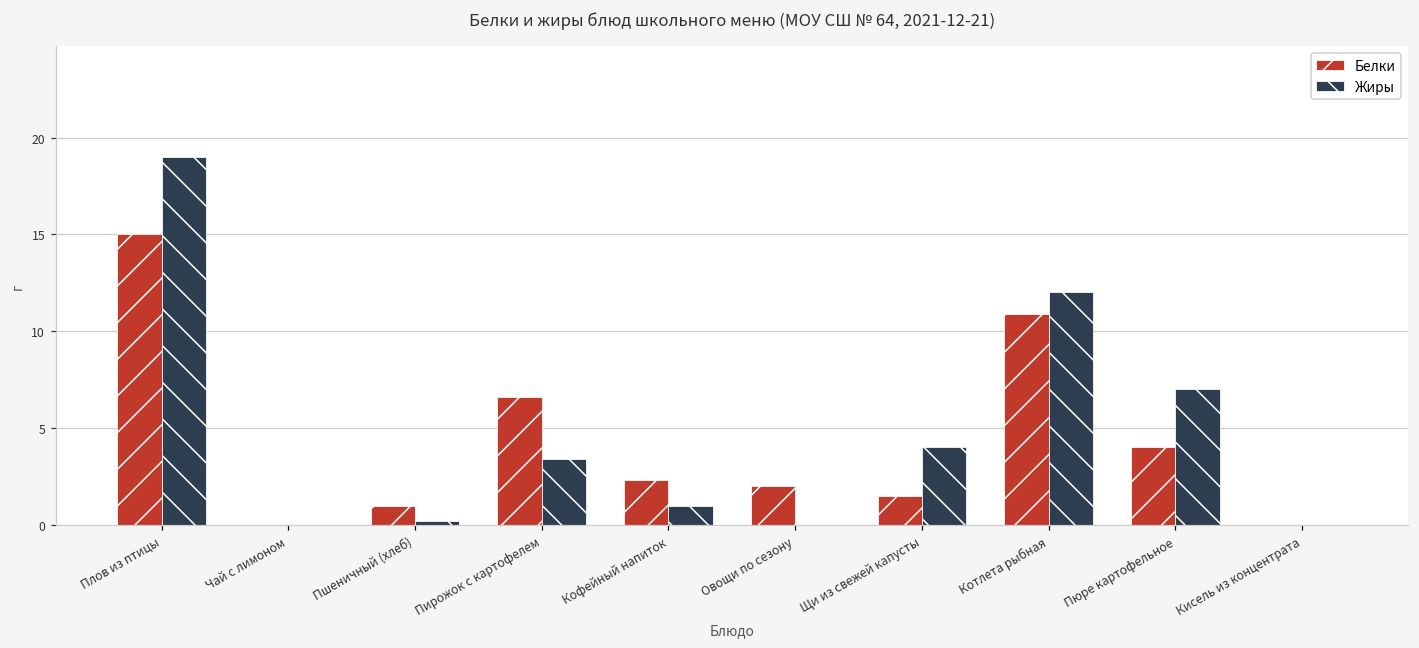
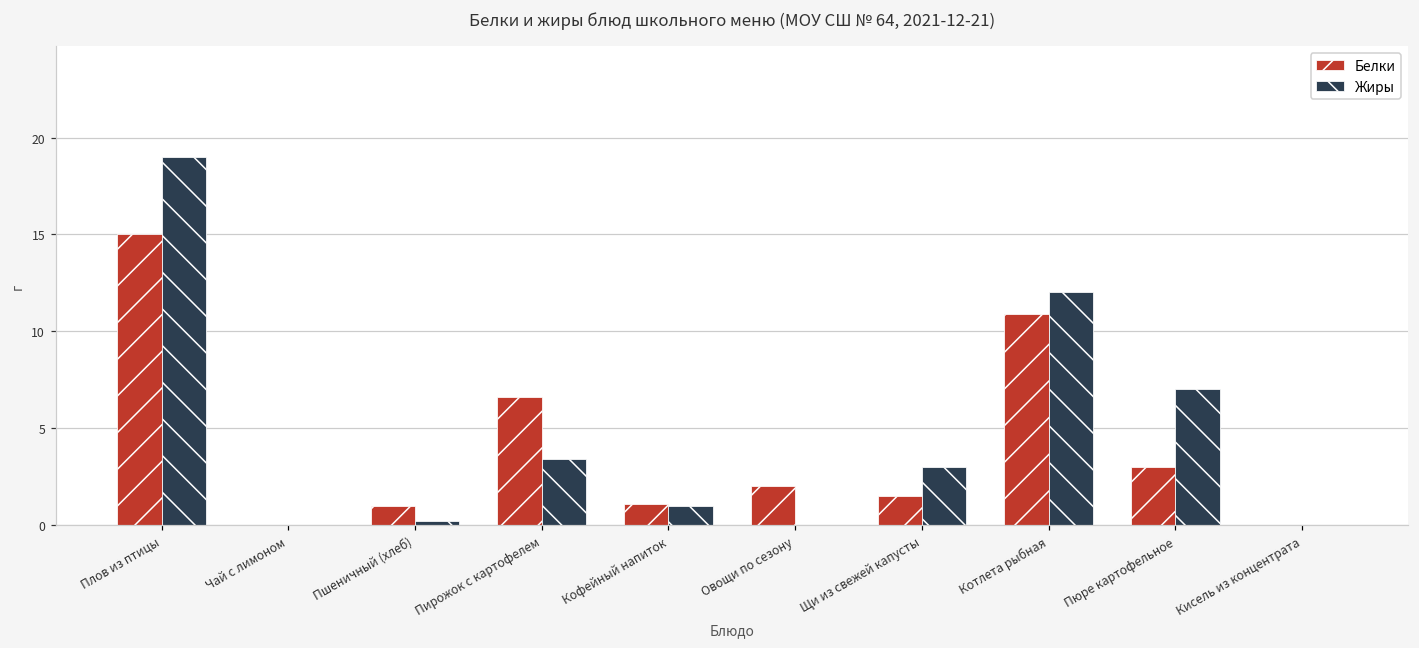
Белки, Кофейный напиток: 2.3 -> 1.1
Жиры, Щи из свежей капусты: 4 -> 3
Белки, Пюре картофельное: 4 -> 3
